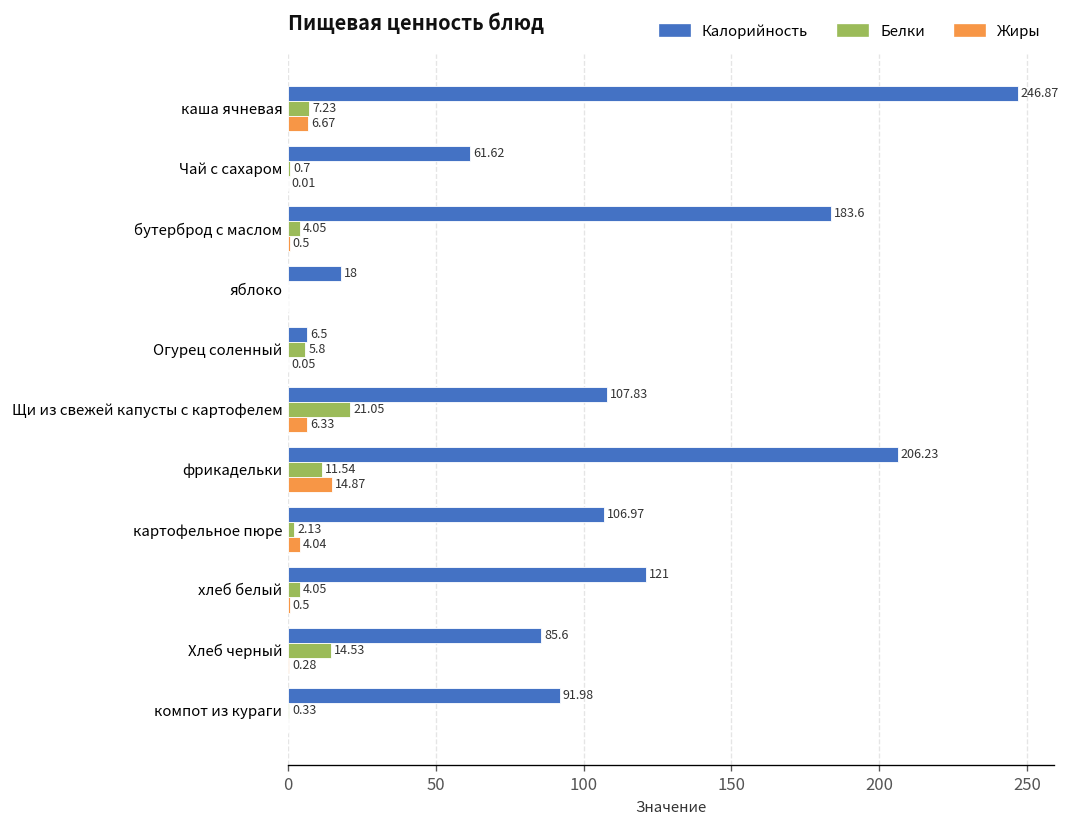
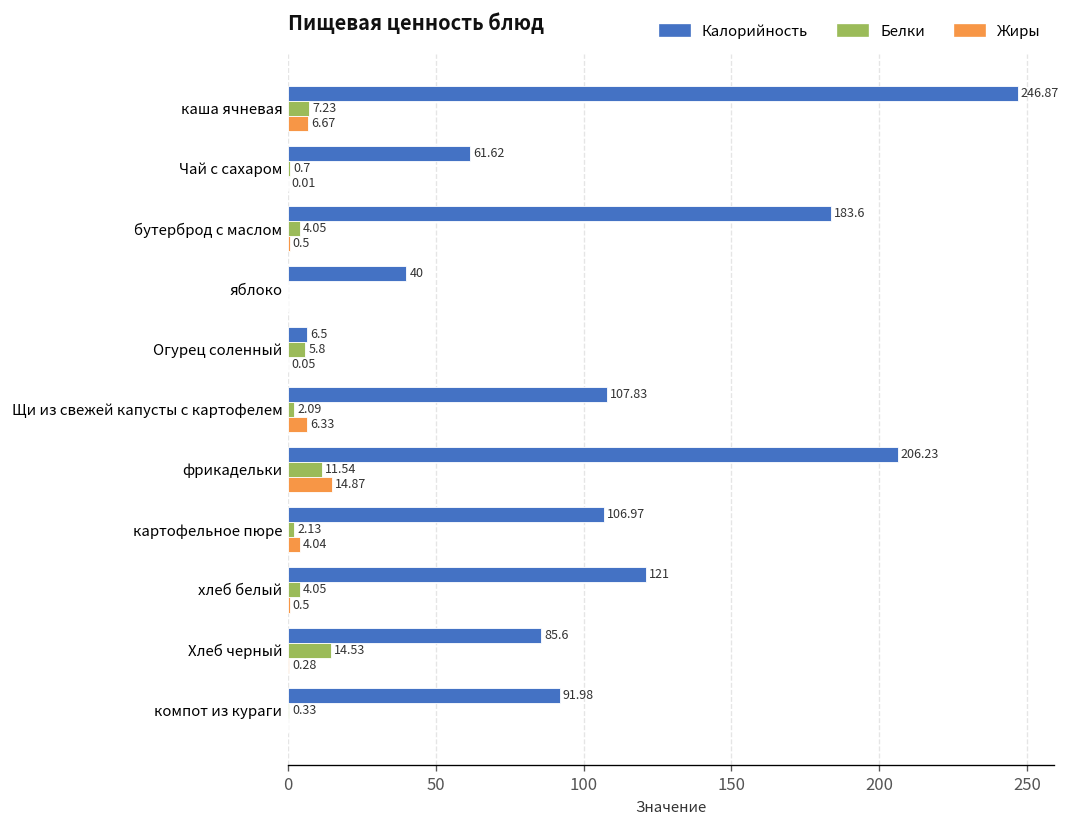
Калорийность, яблоко: 18 -> 40
Белки, Щи из свежей капусты с картофелем: 21.05 -> 2.09
